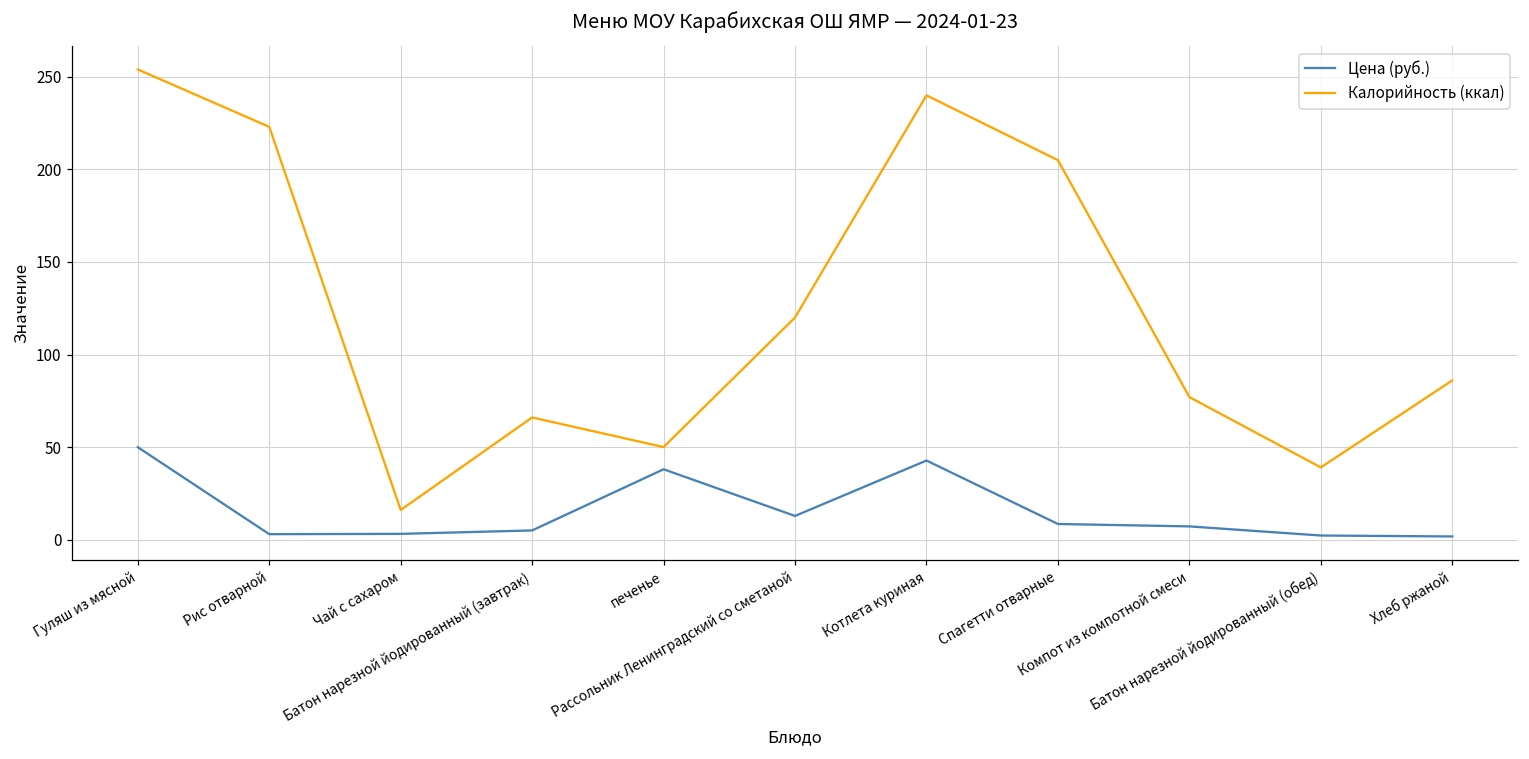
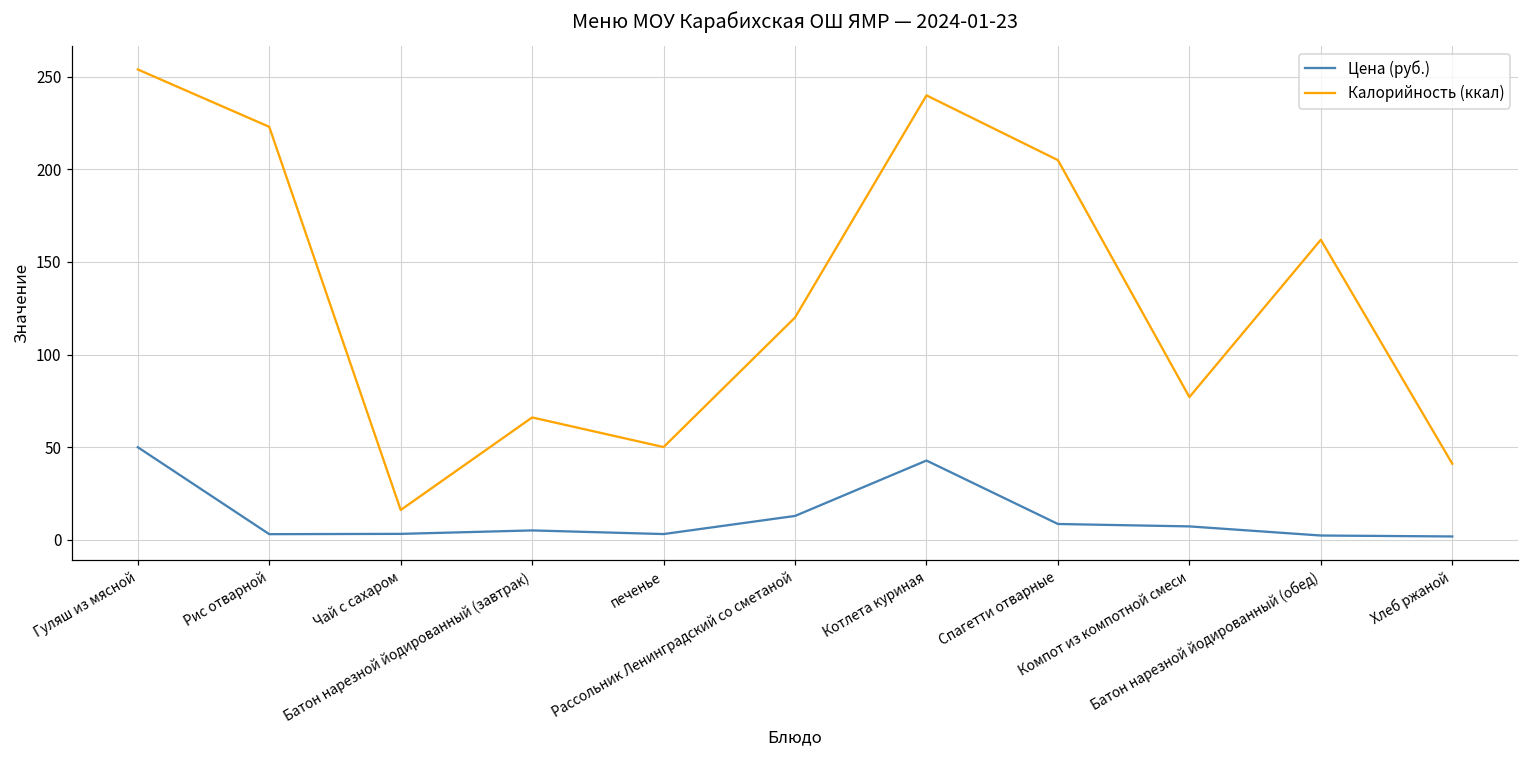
Цена (руб.), печенье: 38 -> 3
Калорийность (ккал), Батон нарезной йодированный (обед): 39 -> 162
Калорийность (ккал), Хлеб ржаной: 86 -> 41
